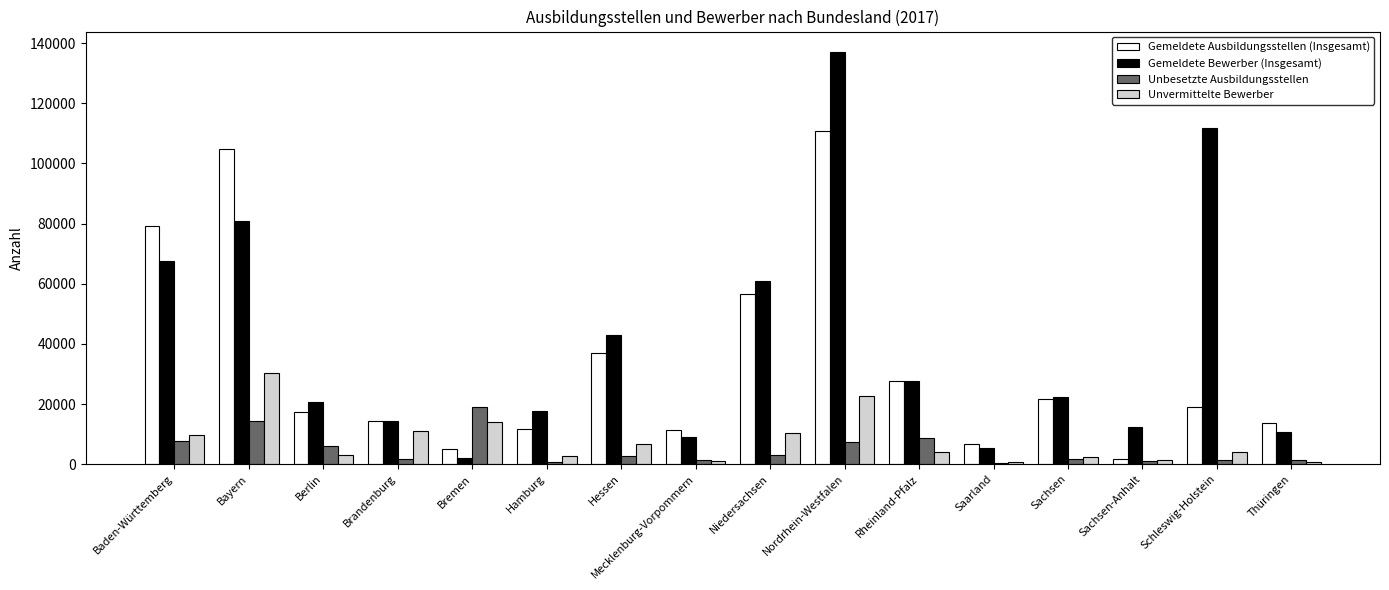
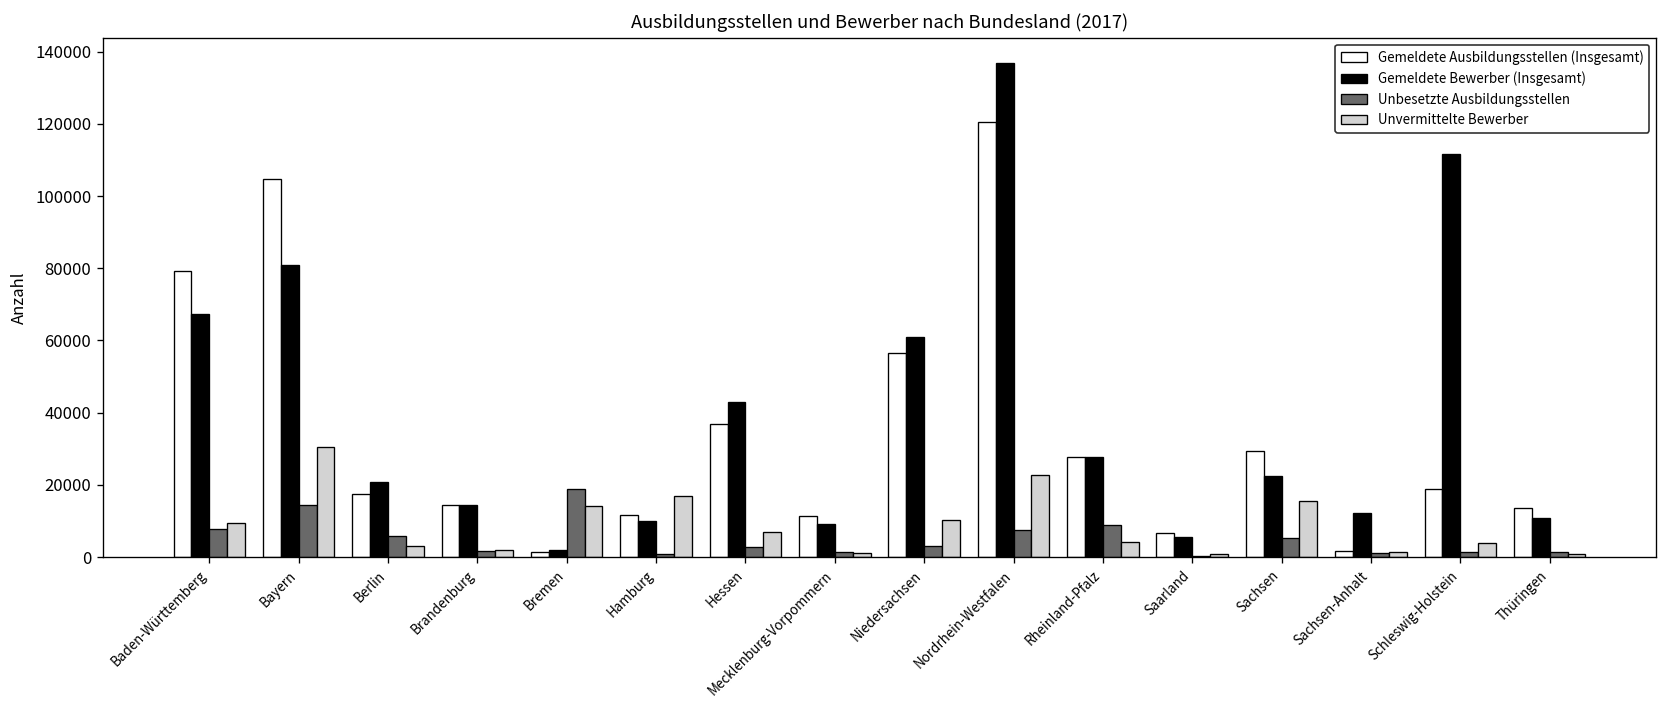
Unvermittelte Bewerber, Brandenburg: 11000 -> 2000
Gemeldete Ausbildungsstellen (Insgesamt), Bremen: 5000 -> 2000
Gemeldete Bewerber (Insgesamt), Hamburg: 18000 -> 10000
Unvermittelte Bewerber, Hamburg: 3000 -> 17000
Gemeldete Ausbildungsstellen (Insgesamt), Nordrhein-Westfalen: 111000 -> 120000
Gemeldete Ausbildungsstellen (Insgesamt), Sachsen: 22000 -> 29000
Unbesetzte Ausbildungsstellen, Sachsen: 2000 -> 5000
Unvermittelte Bewerber, Sachsen: 3000 -> 16000
